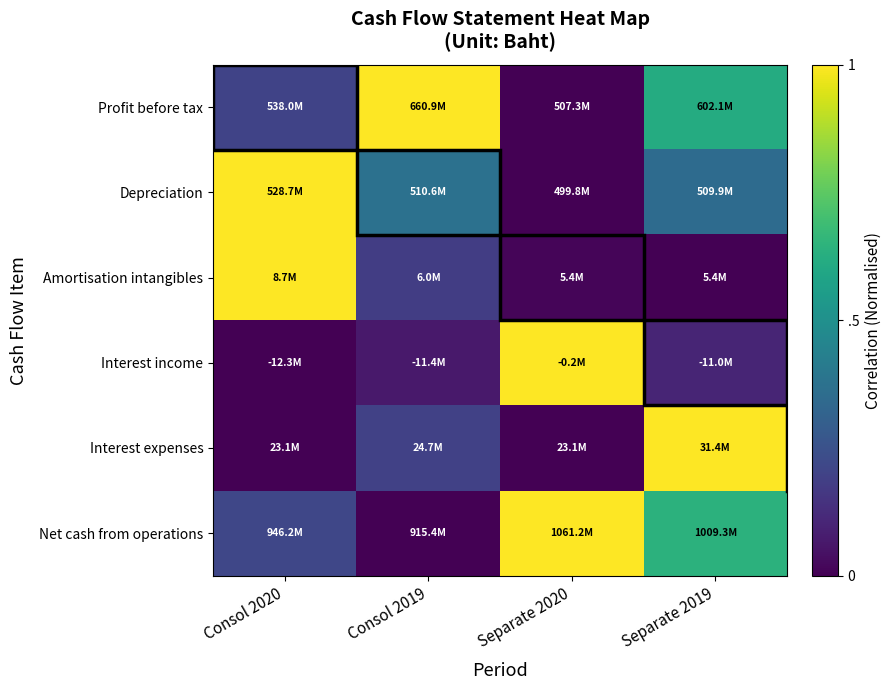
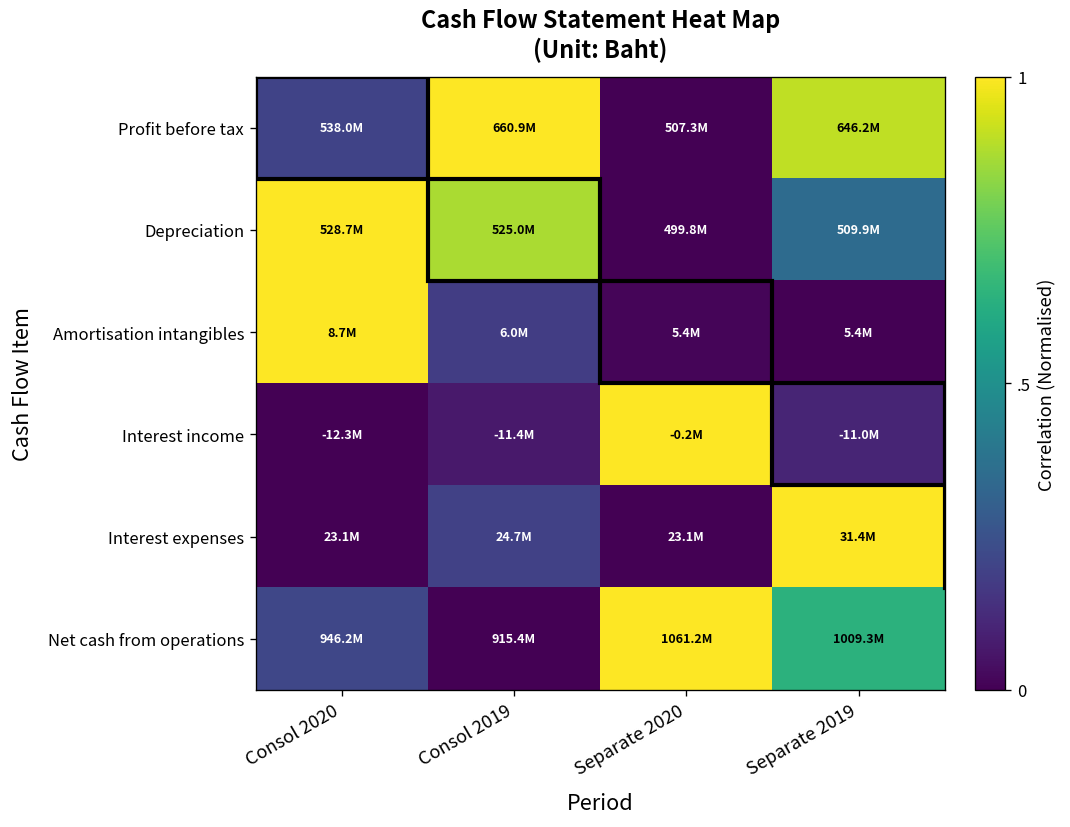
Profit before tax, Separate 2019: 602.1M -> 646.2M
Depreciation, Consol 2019: 510.6M -> 525.0M
